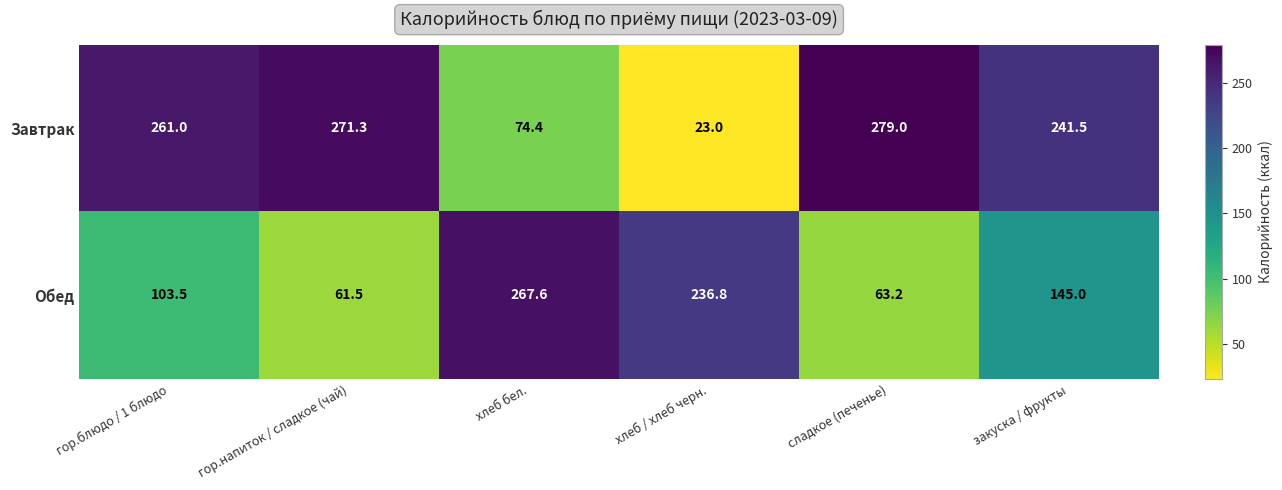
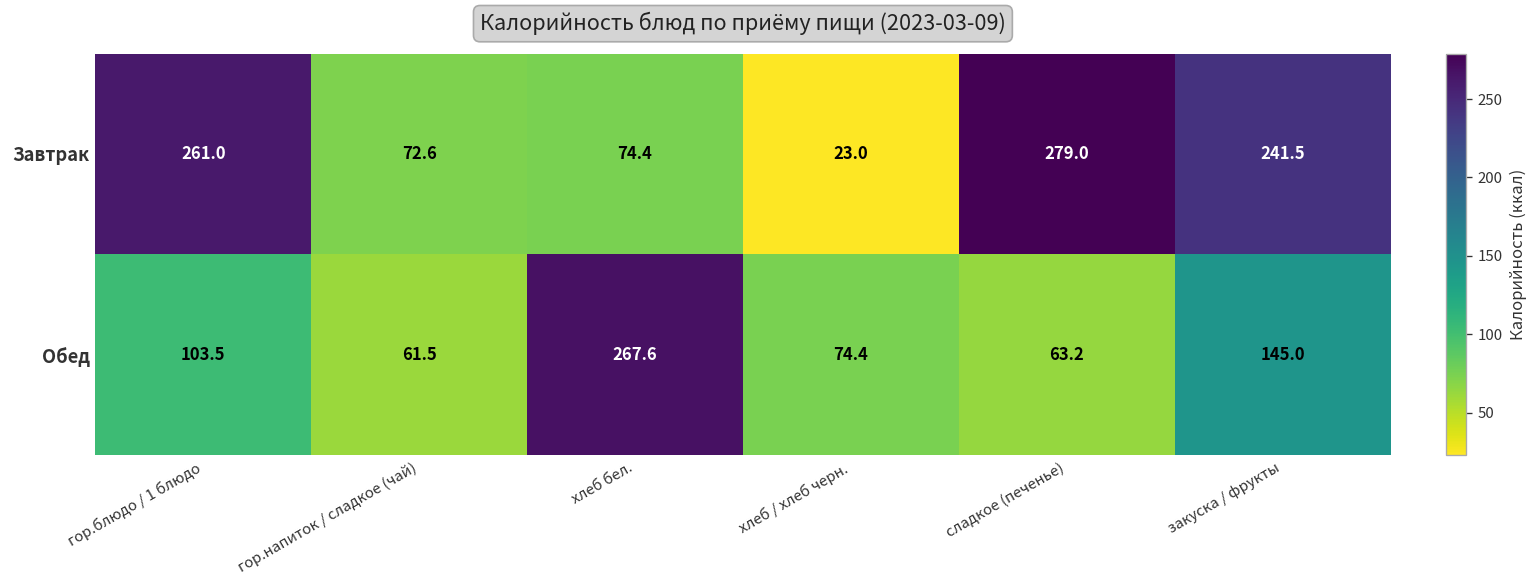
Завтрак, гор.напиток / сладкое (чай): 271.3 -> 72.6
Обед, хлеб / хлеб черн.: 236.8 -> 74.4
